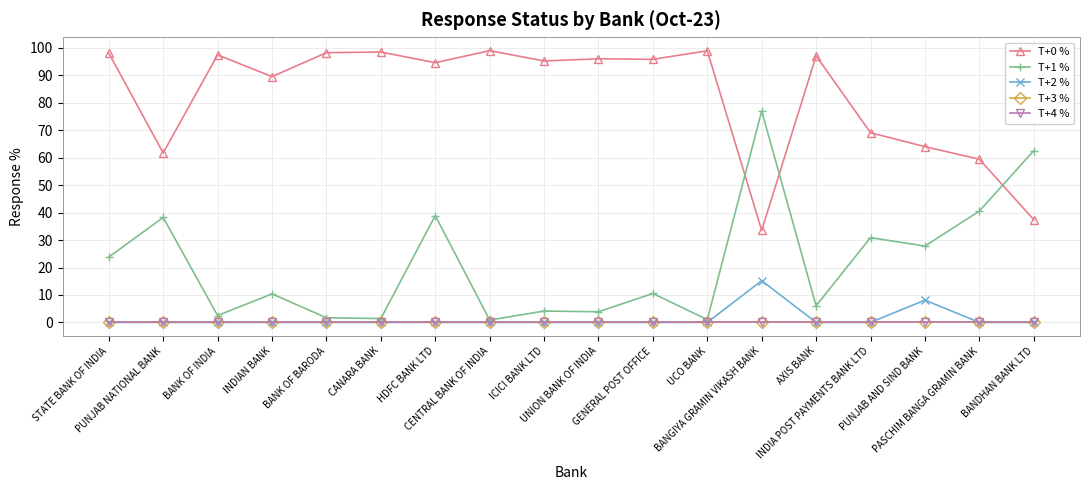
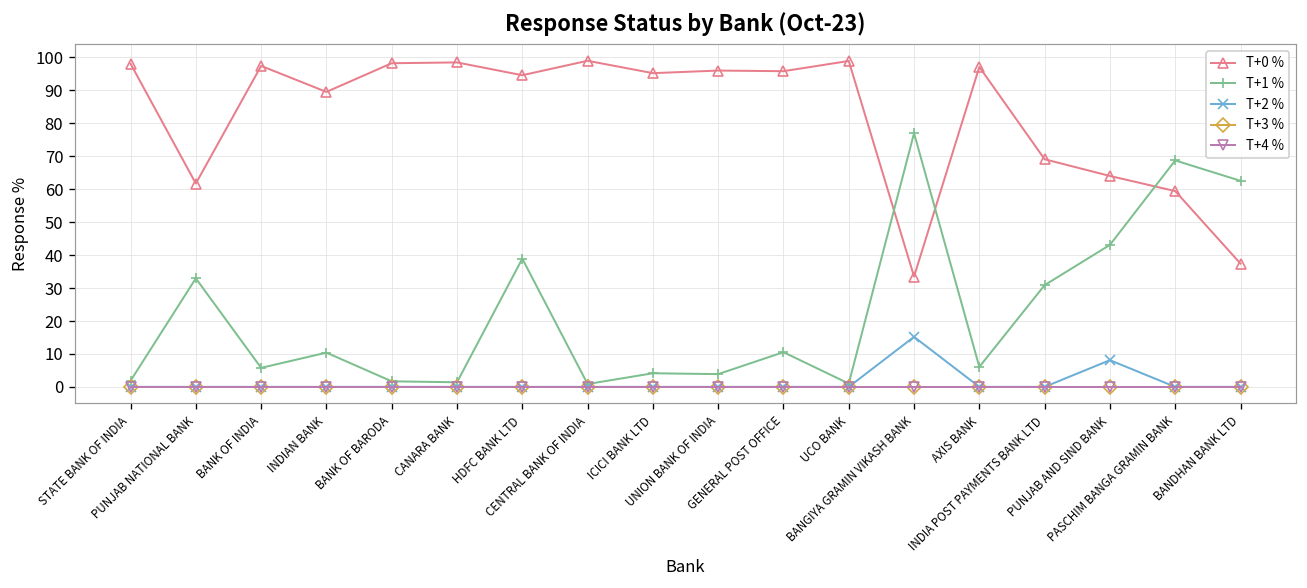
T+1 %, STATE BANK OF INDIA: 24 -> 2
T+1 %, PUNJAB NATIONAL BANK: 38 -> 33
T+1 %, BANK OF INDIA: 2 -> 6
T+1 %, PUNJAB AND SIND BANK: 28 -> 43
T+1 %, PASCHIM BANGA GRAMIN BANK: 41 -> 69
